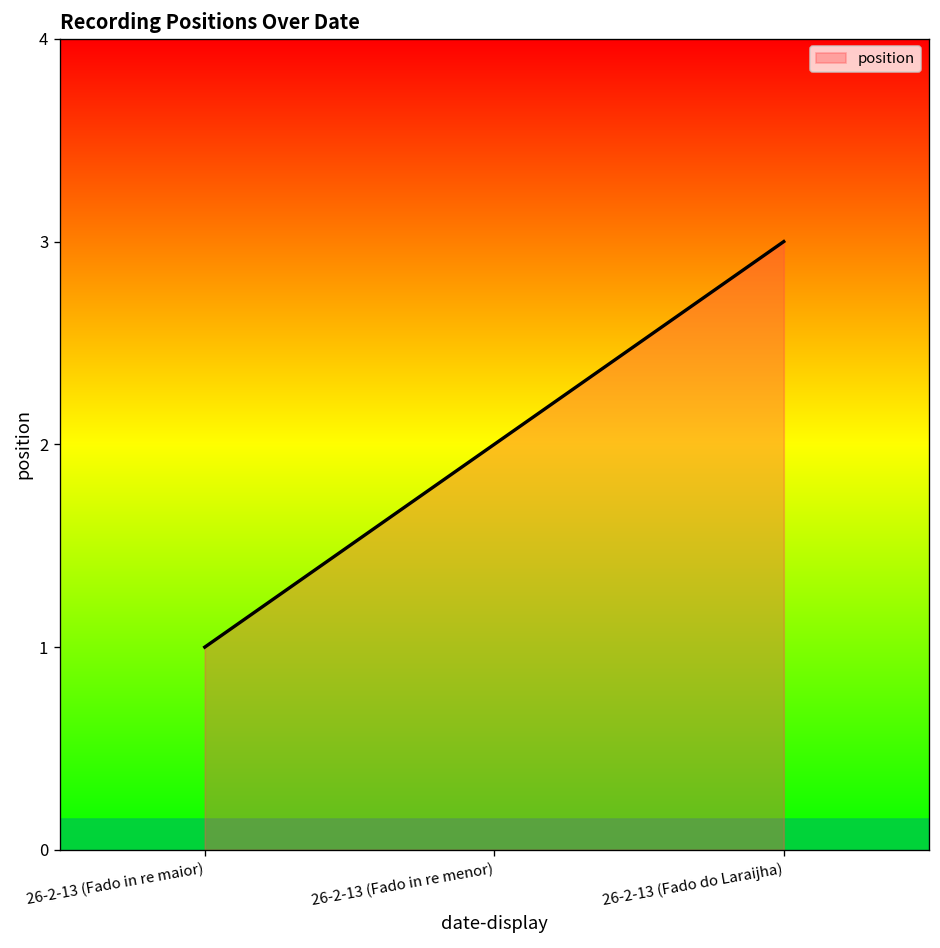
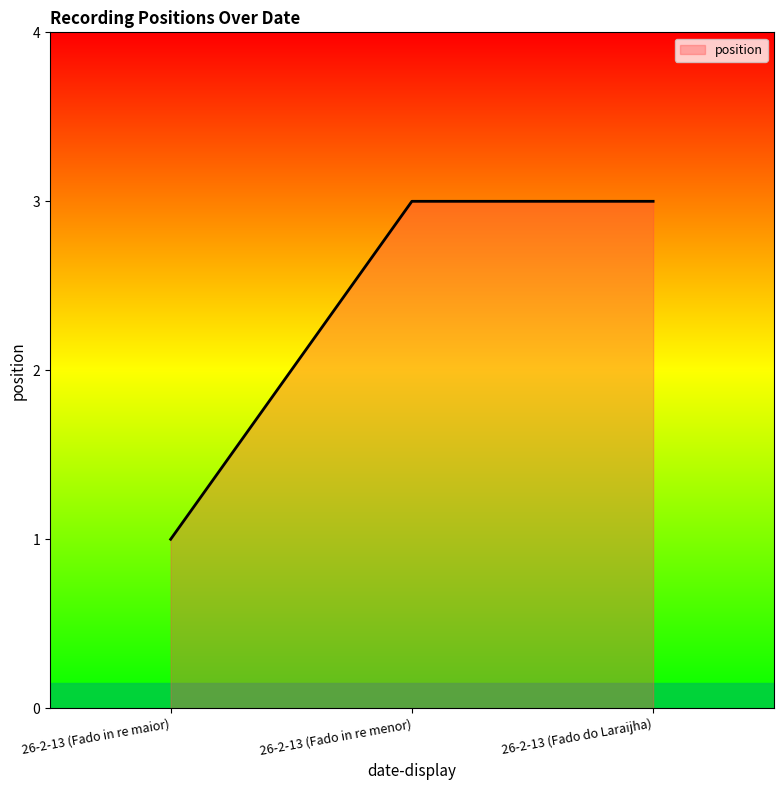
26-2-13 (Fado in re menor): 2 -> 3
